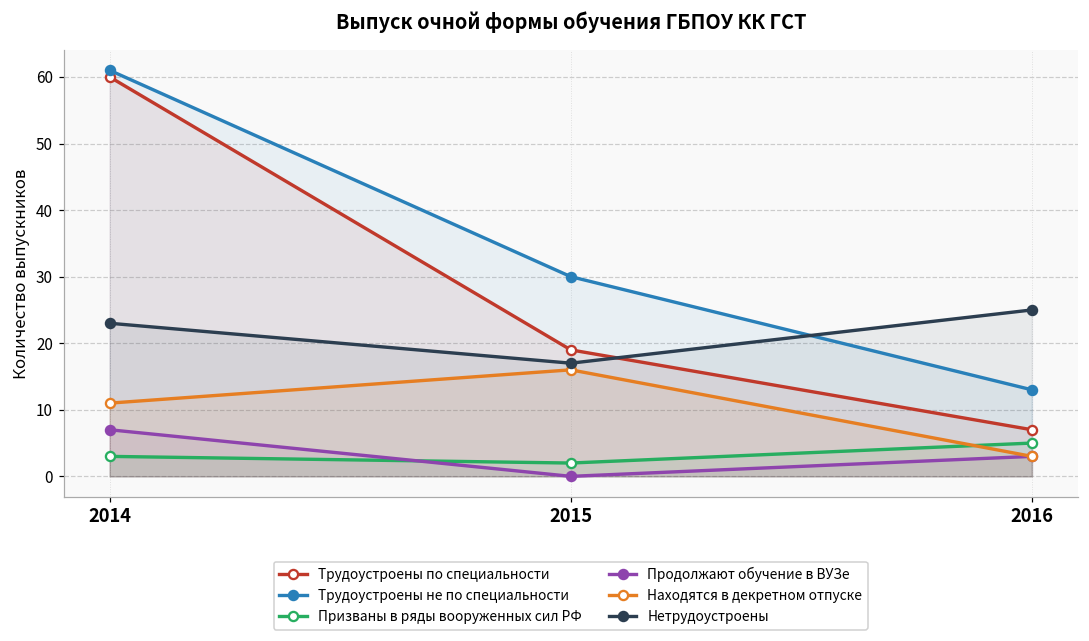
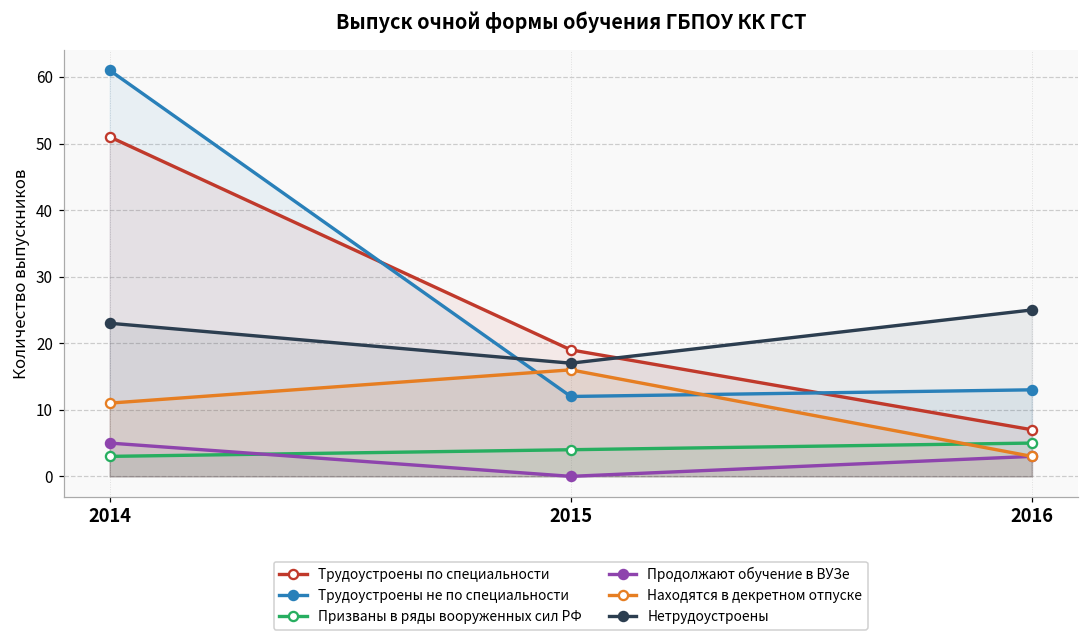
Трудоустроены по специальности, 2014: 60 -> 51
Продолжают обучение в ВУЗе, 2014: 7 -> 5
Трудоустроены не по специальности, 2015: 30 -> 12
Призваны в ряды вооруженных сил РФ, 2015: 2 -> 4
